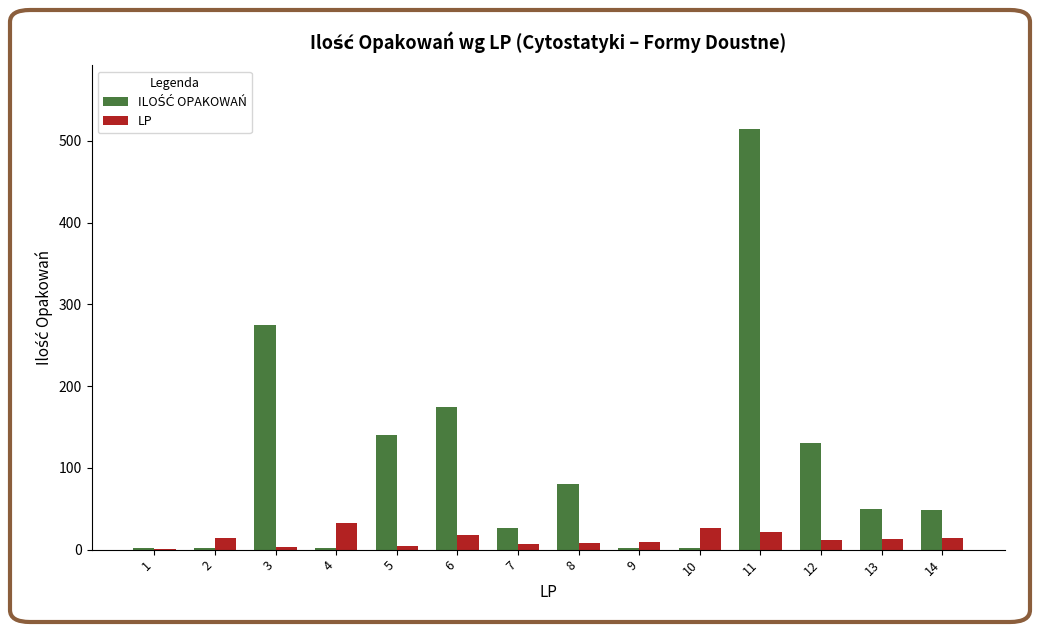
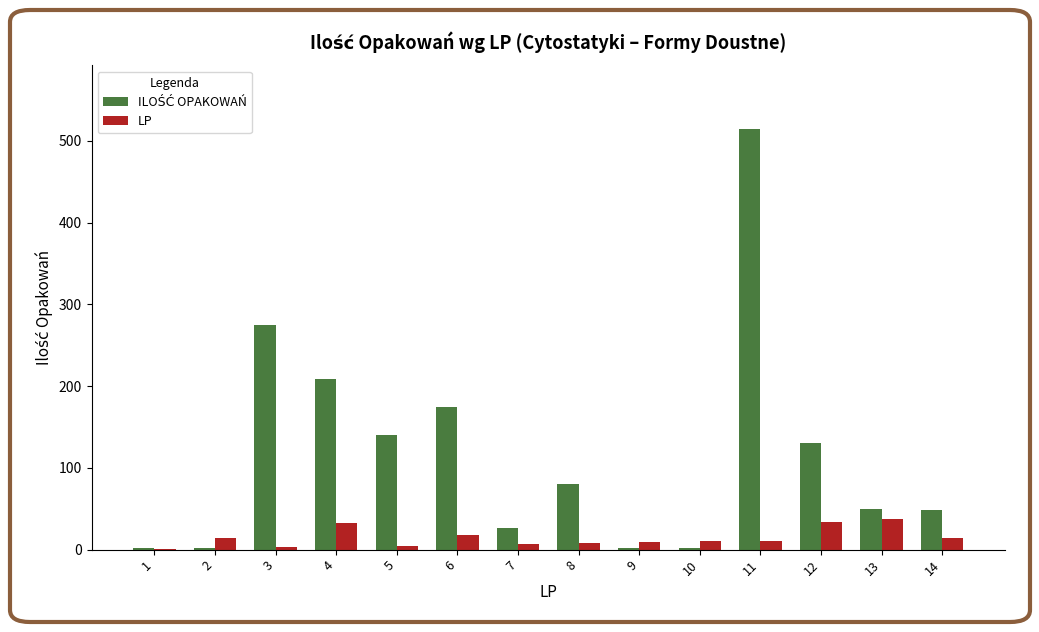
ILOŚĆ OPAKOWAŃ, 4: 0 -> 210
LP, 10: 30 -> 10
LP, 11: 20 -> 10
LP, 12: 10 -> 30
LP, 13: 10 -> 40
